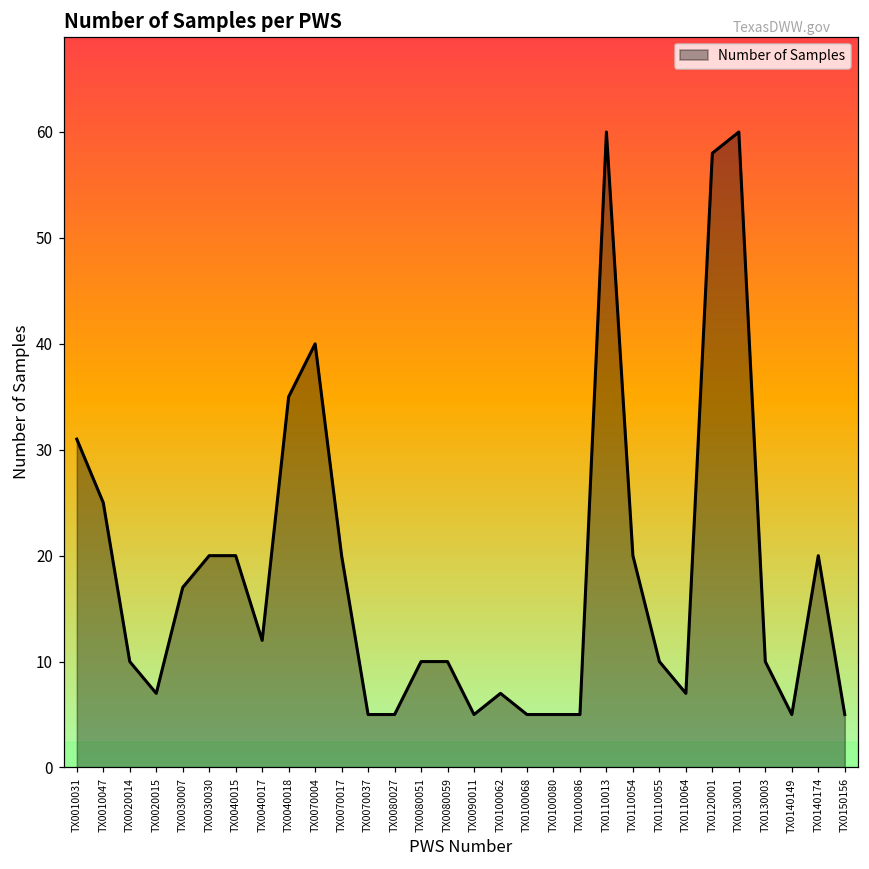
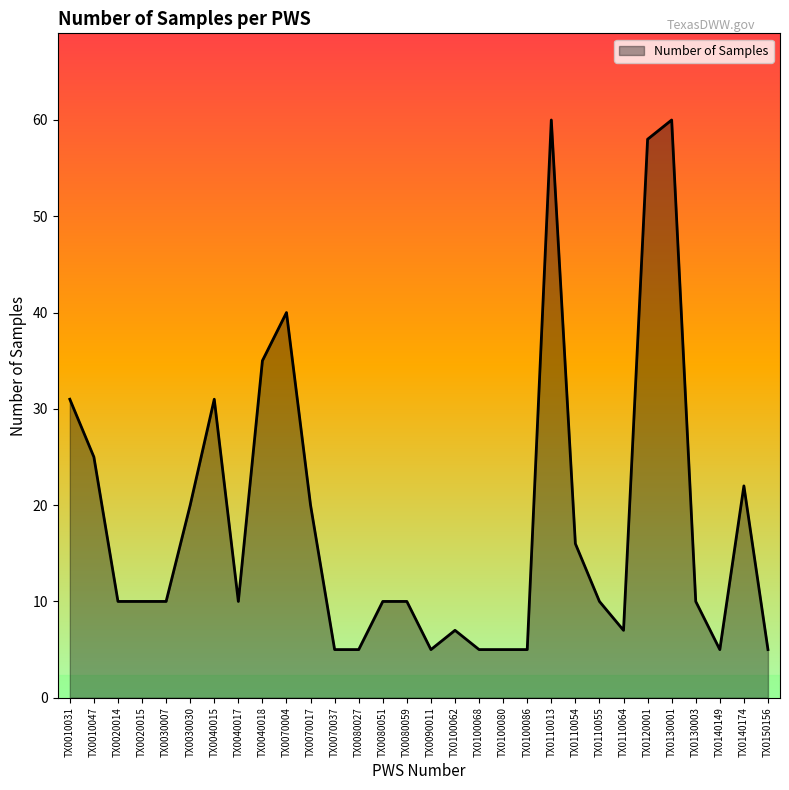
TX0020015: 7 -> 10
TX0030007: 17 -> 10
TX0040015: 20 -> 31
TX0040017: 12 -> 10
TX0110054: 20 -> 16
TX0140174: 20 -> 22
